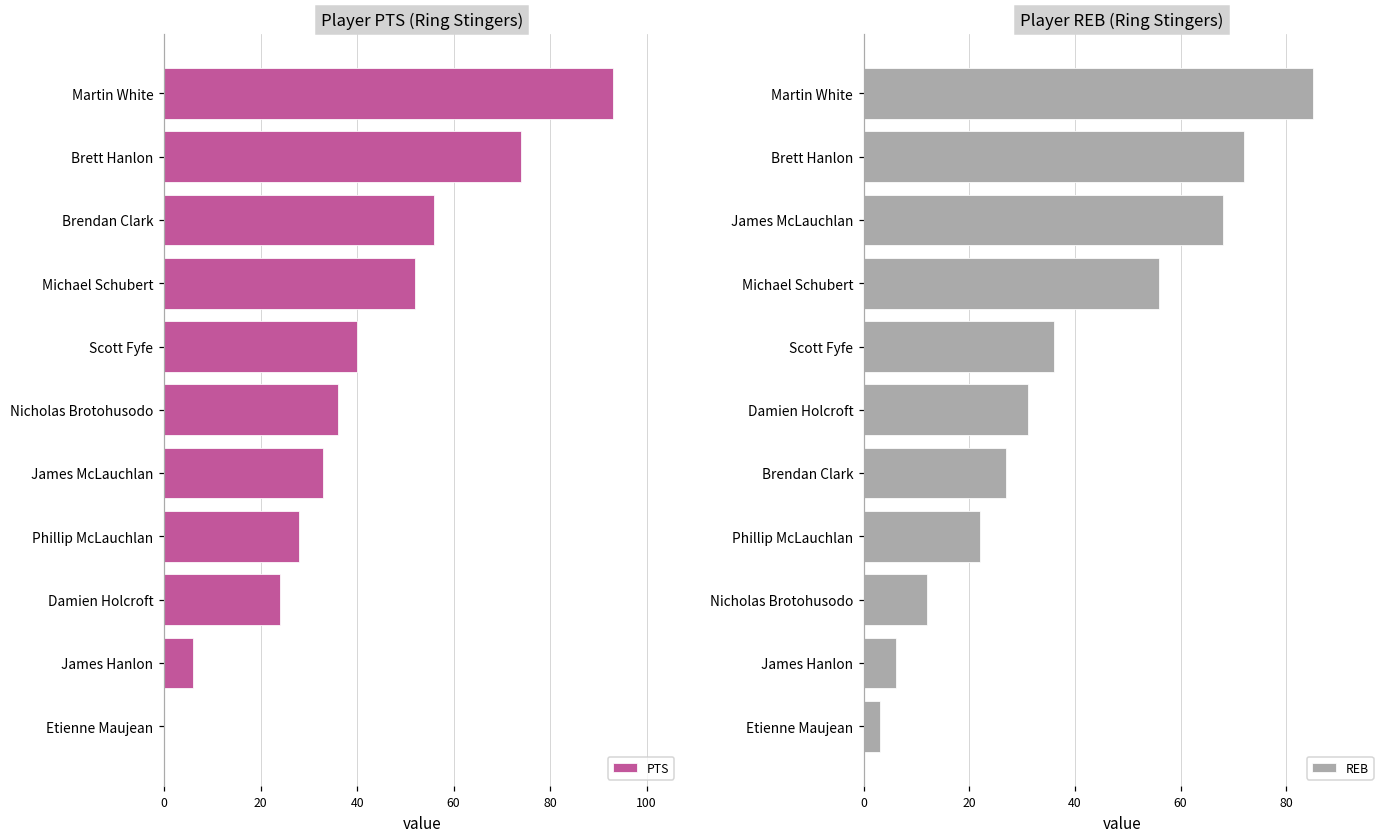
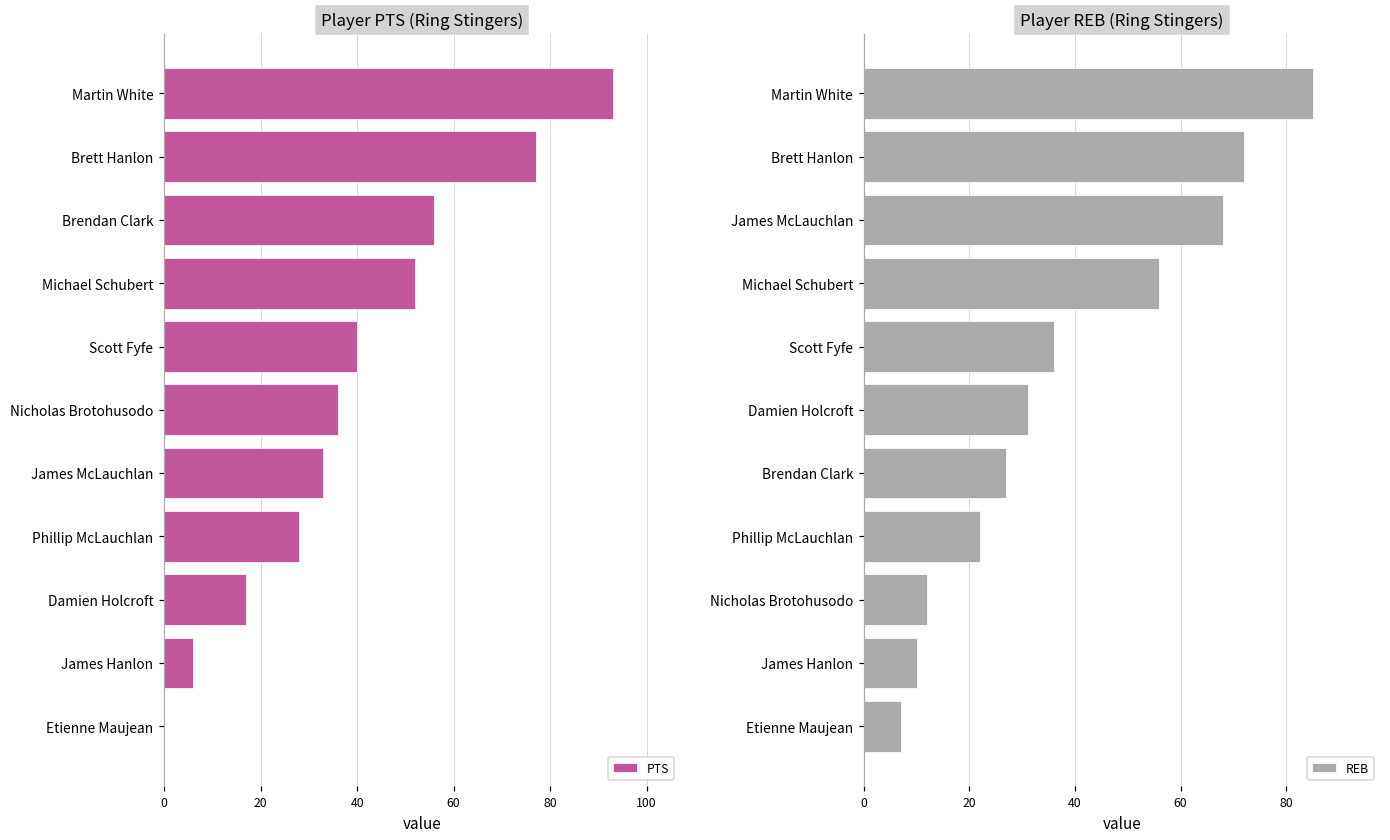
Player PTS (Ring Stingers), Brett Hanlon: 74 -> 77
Player PTS (Ring Stingers), Damien Holcroft: 24 -> 17
Player REB (Ring Stingers), James Hanlon: 6 -> 10
Player REB (Ring Stingers), Etienne Maujean: 3 -> 7
